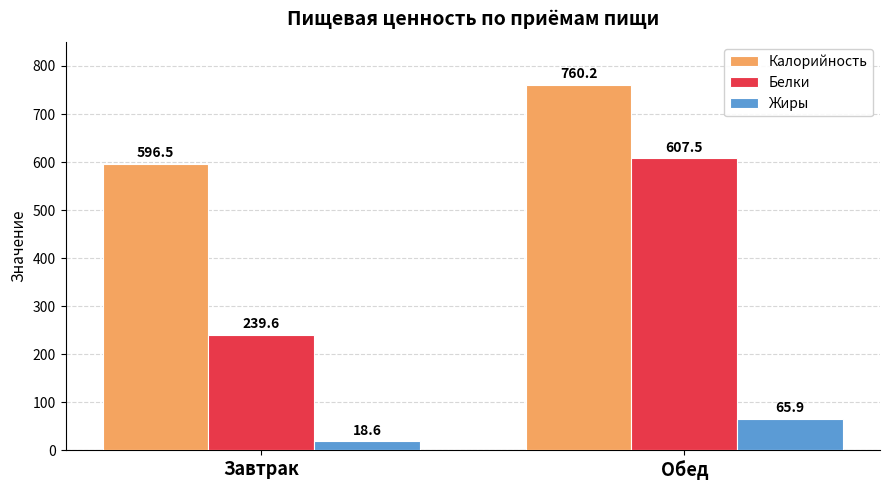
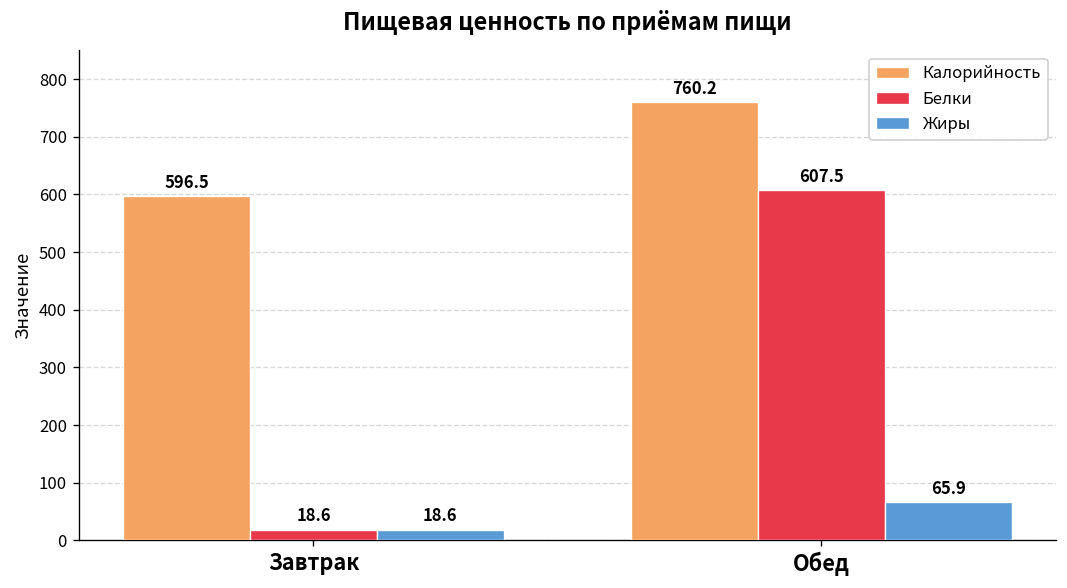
Белки, Завтрак: 239.6 -> 18.6
